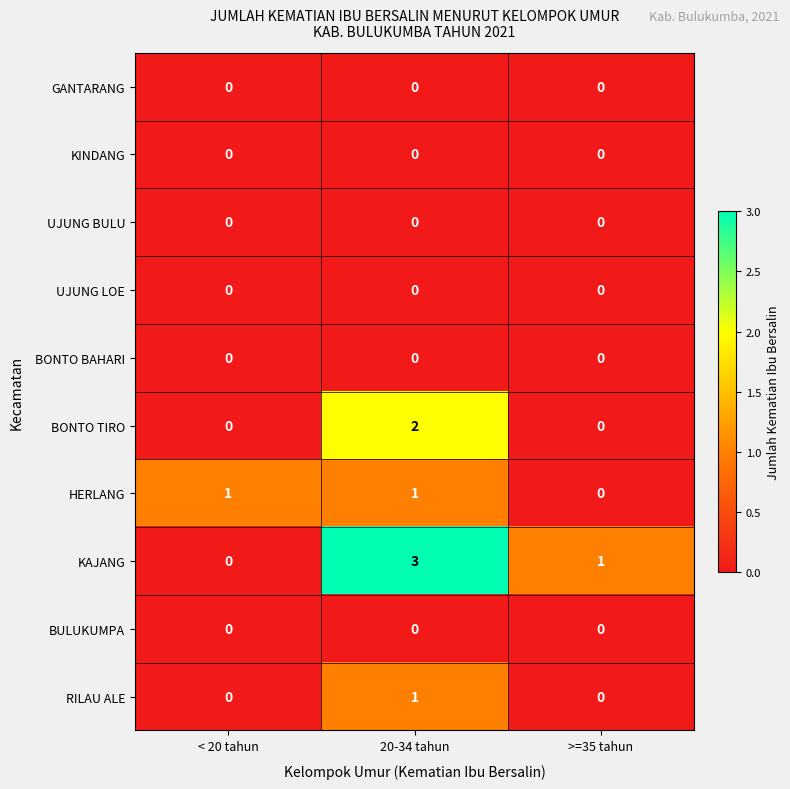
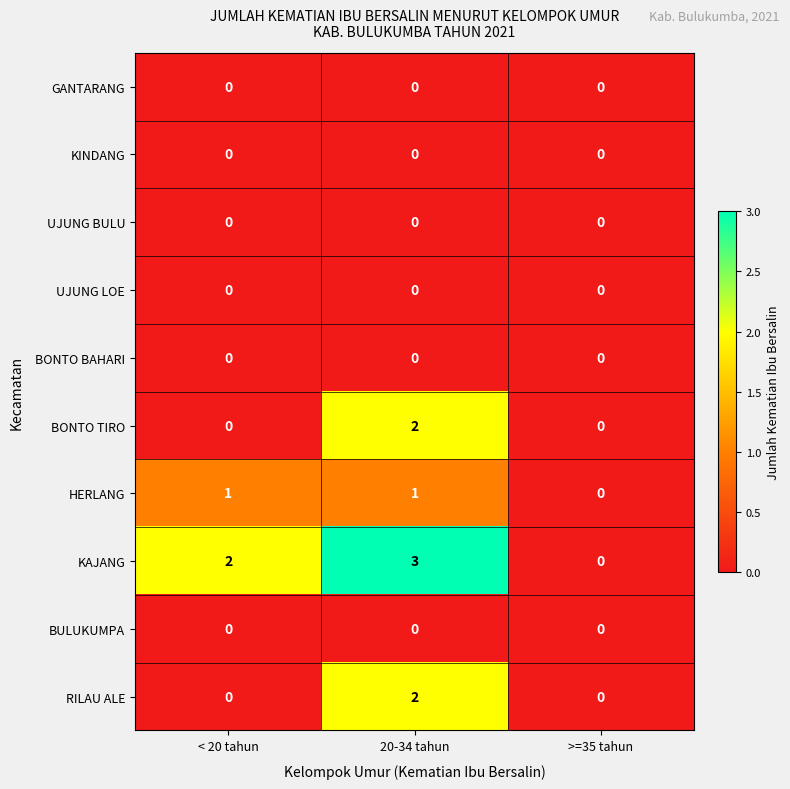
KAJANG, < 20 tahun: 0 -> 2
KAJANG, >=35 tahun: 1 -> 0
RILAU ALE, 20-34 tahun: 1 -> 2
